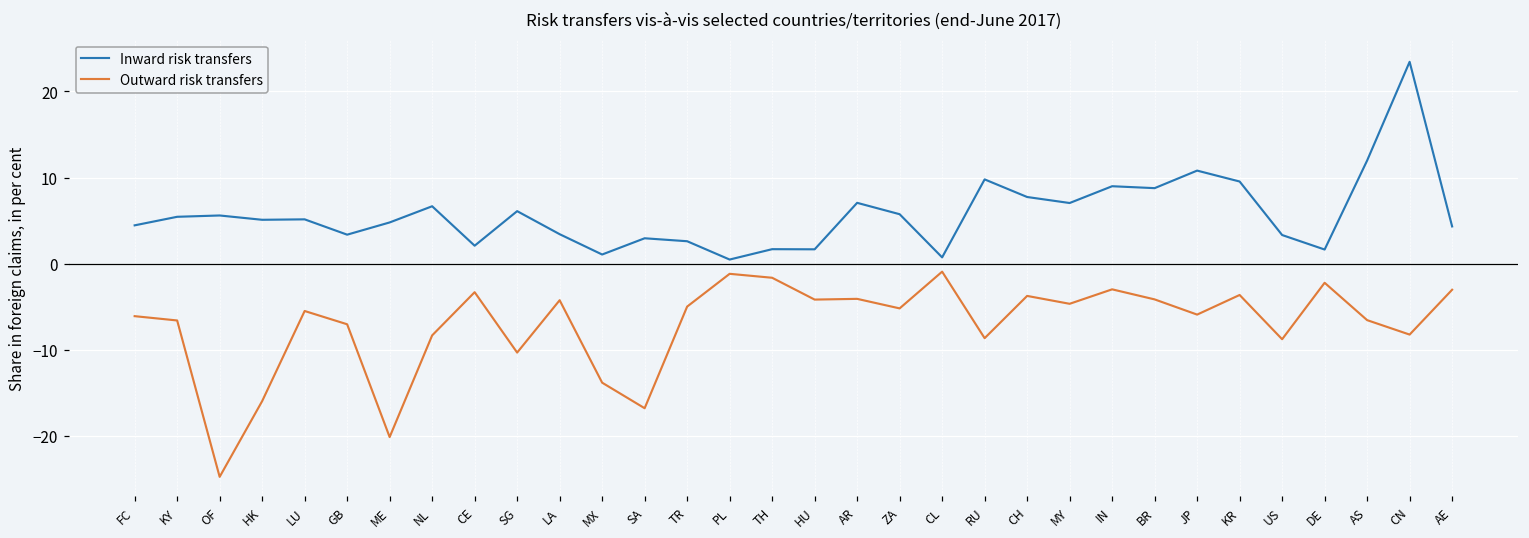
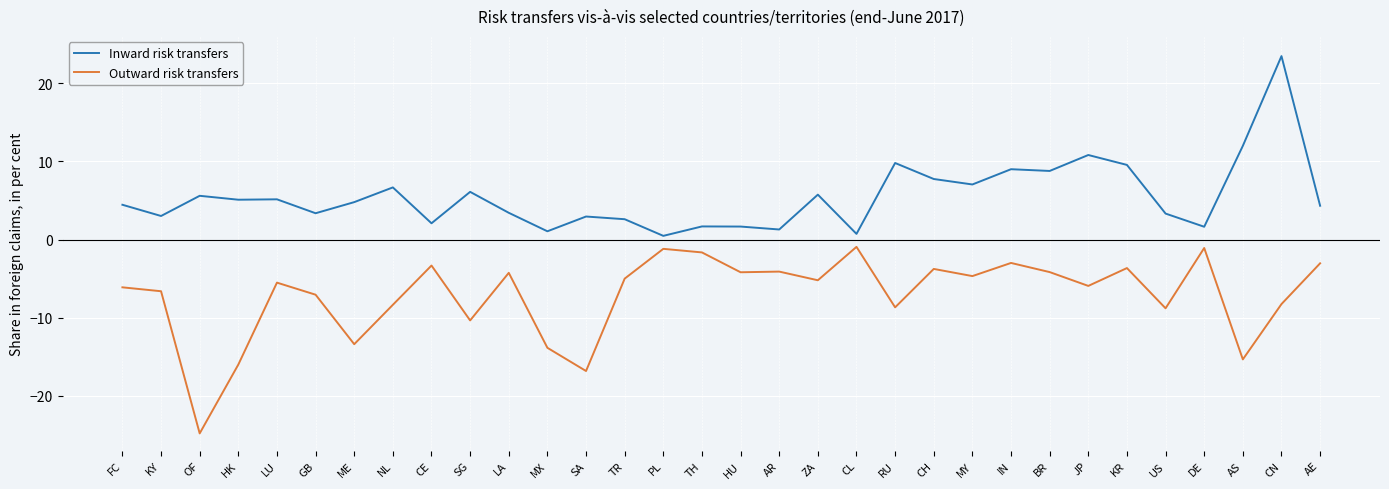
Inward risk transfers, KY: 5 -> 3
Outward risk transfers, ME: -20 -> -13
Inward risk transfers, AR: 7 -> 1
Outward risk transfers, DE: -2 -> -1
Outward risk transfers, AS: -7 -> -15
